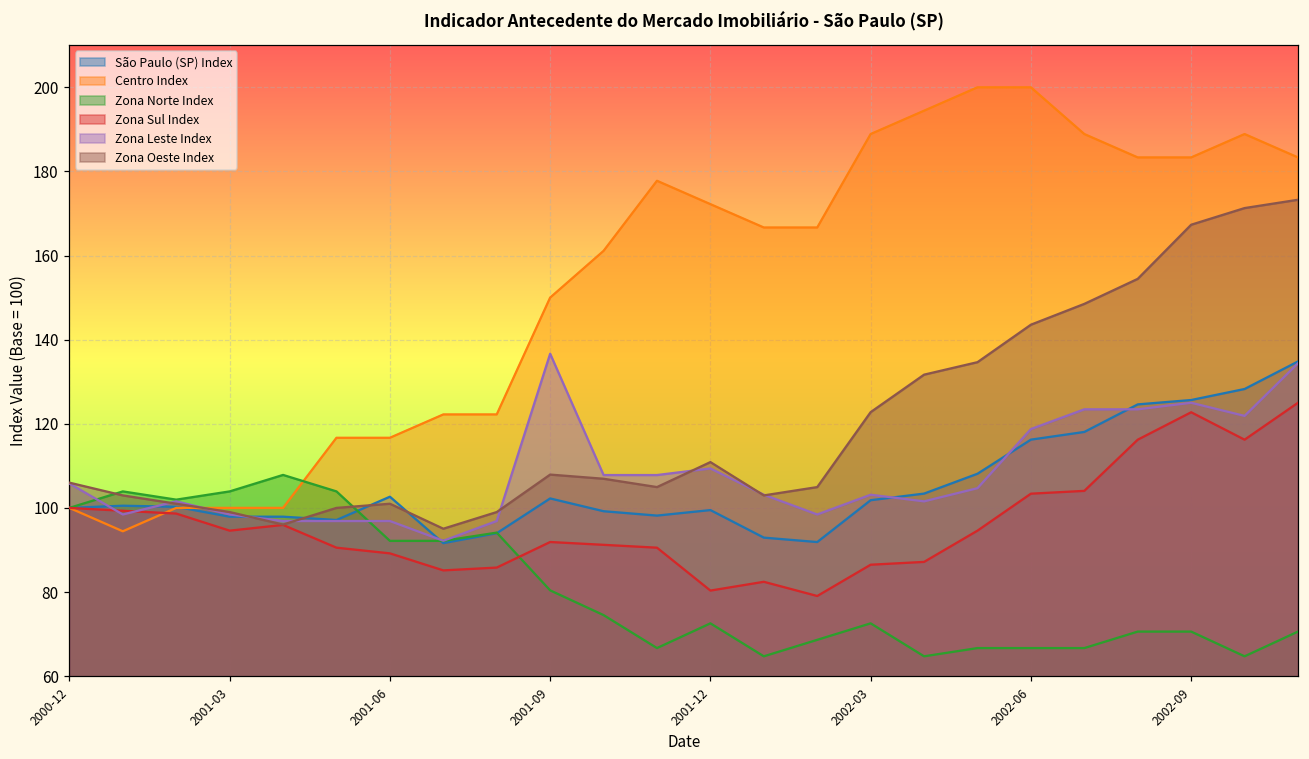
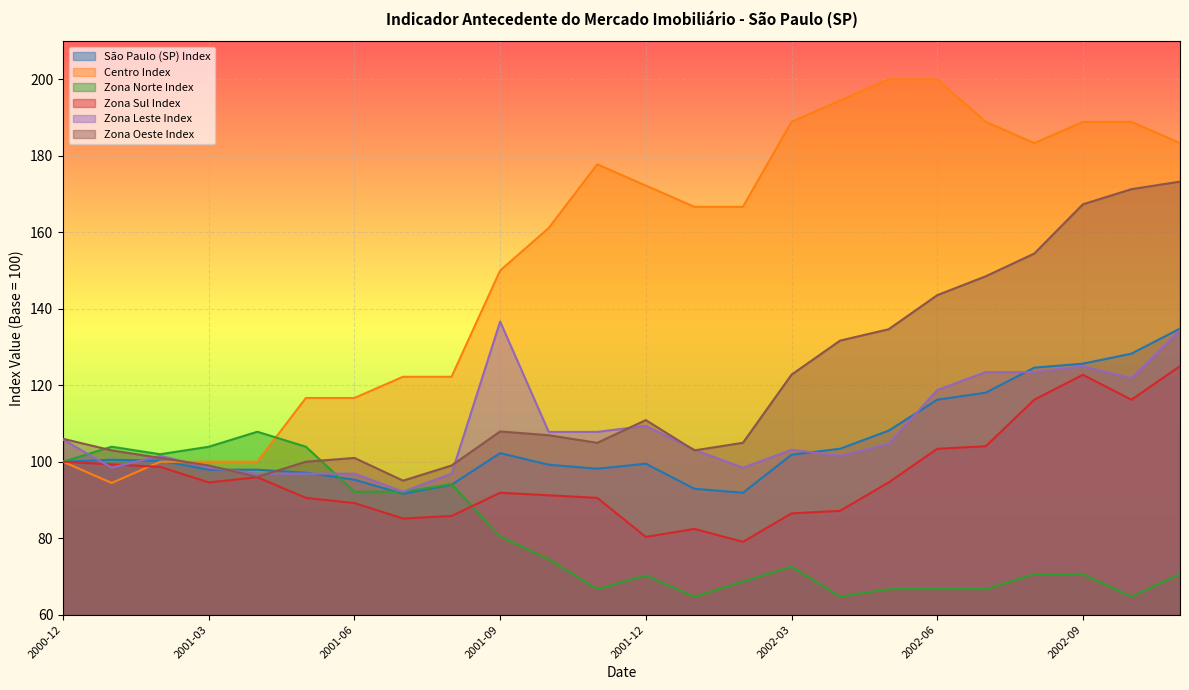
São Paulo (SP) Index, 2001-06: 103 -> 95
Zona Norte Index, 2001-12: 73 -> 70
Centro Index, 2002-09: 183 -> 189
